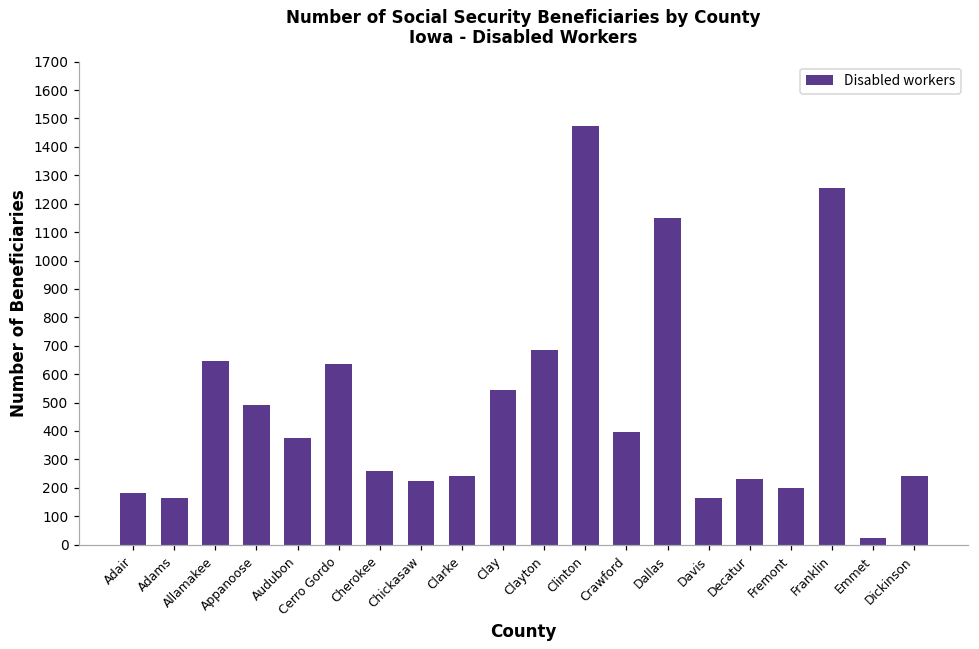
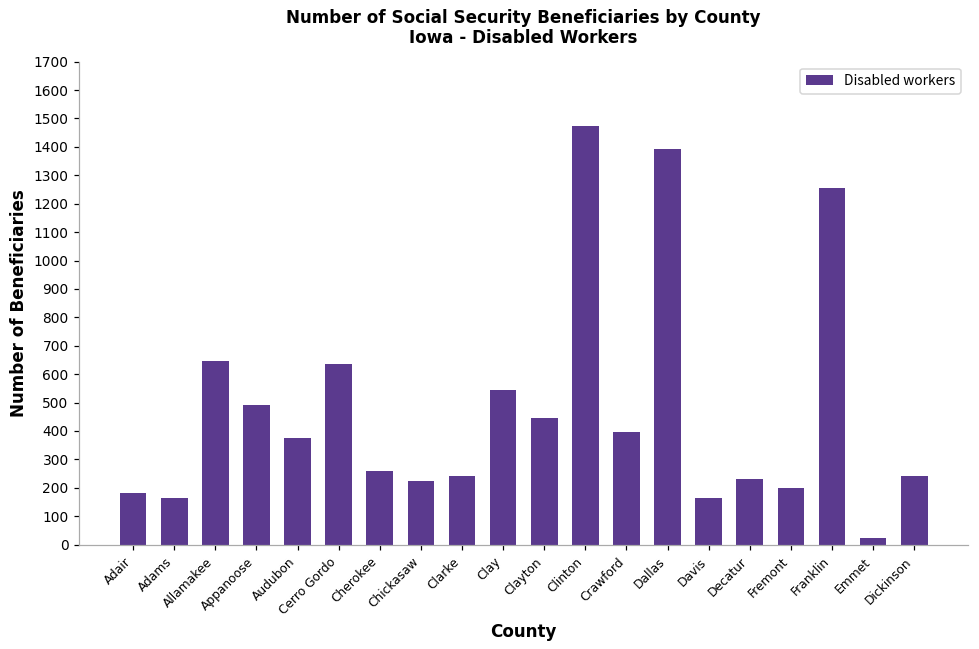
Clayton: 690 -> 450
Dallas: 1150 -> 1390
